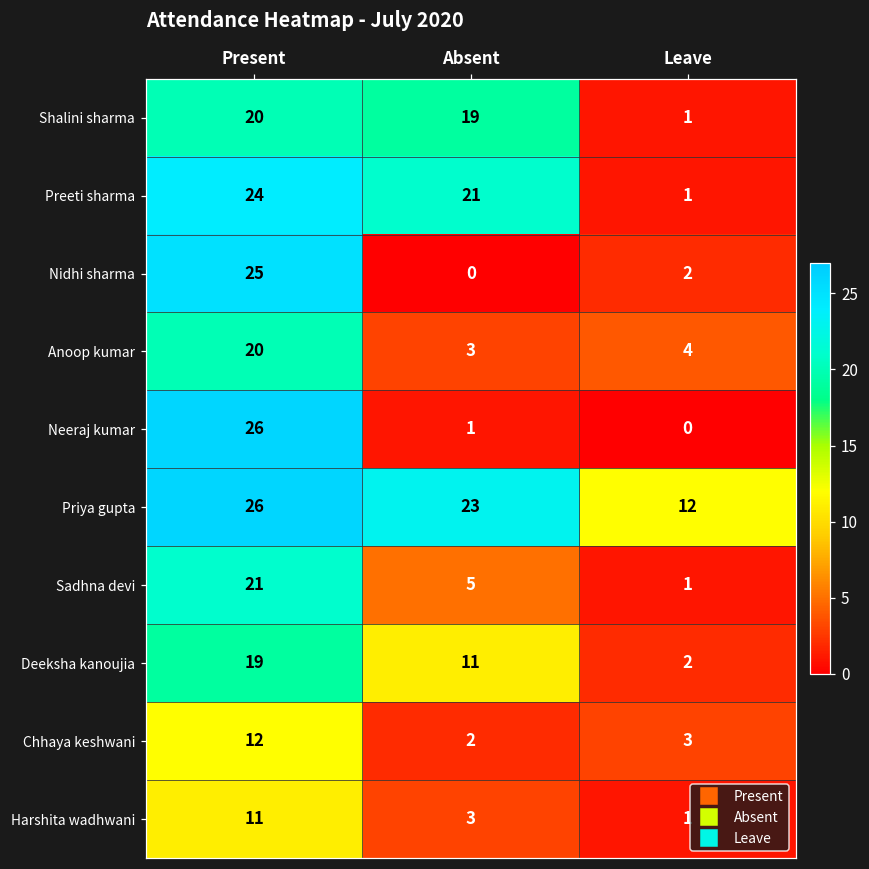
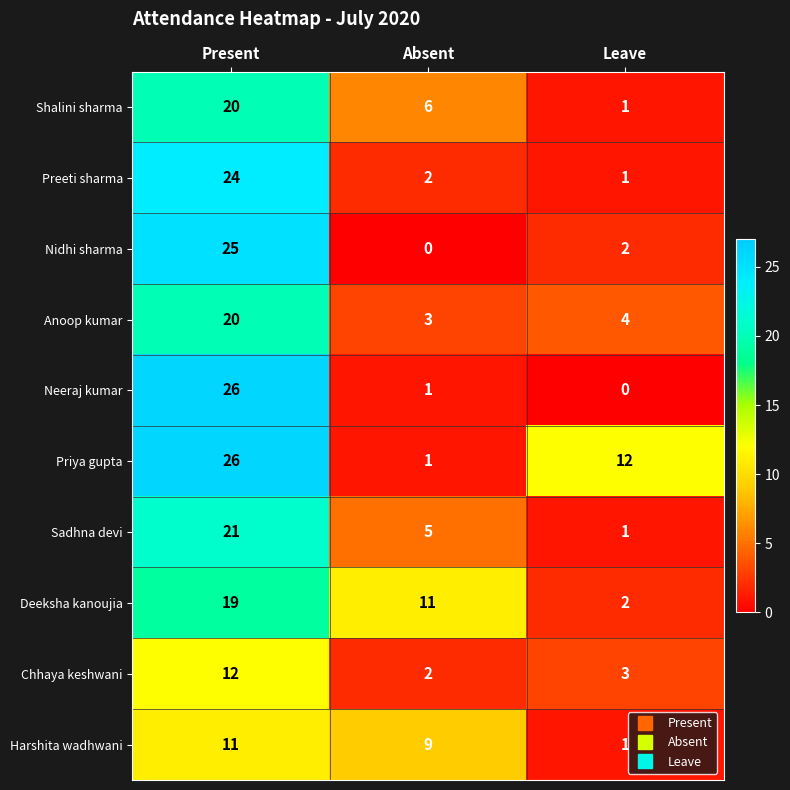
Shalini sharma, Absent: 19 -> 6
Preeti sharma, Absent: 21 -> 2
Priya gupta, Absent: 23 -> 1
Harshita wadhwani, Absent: 3 -> 9
